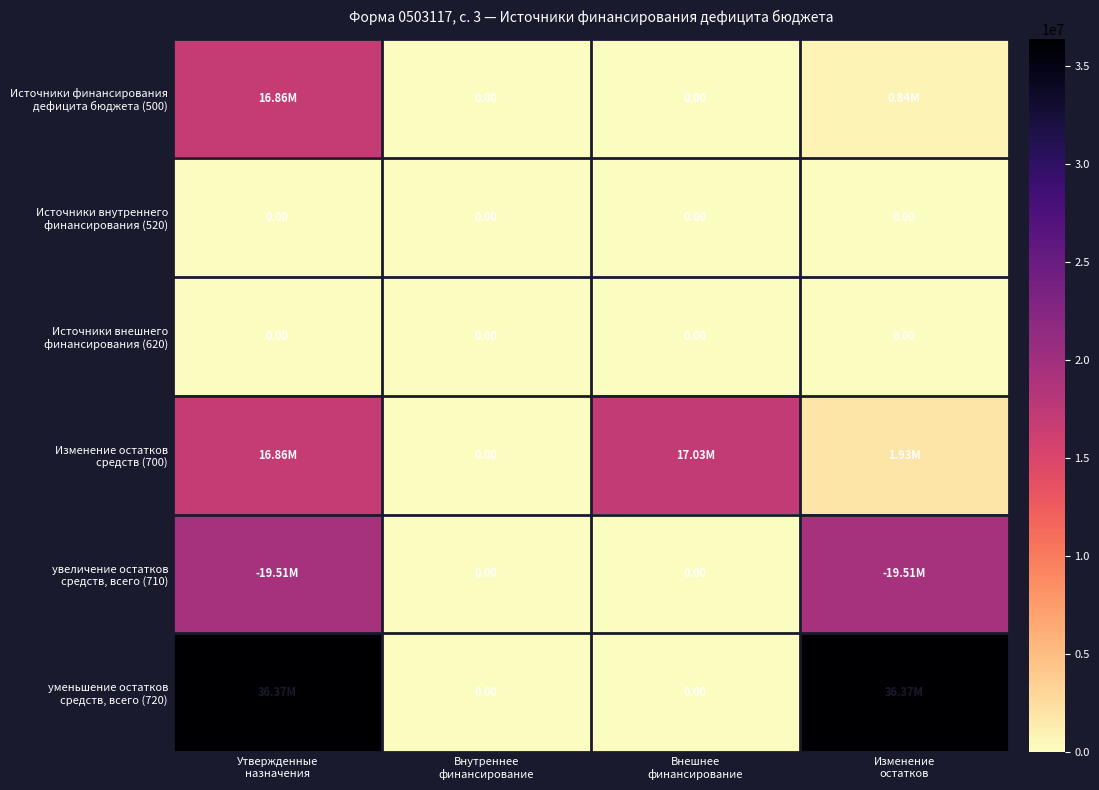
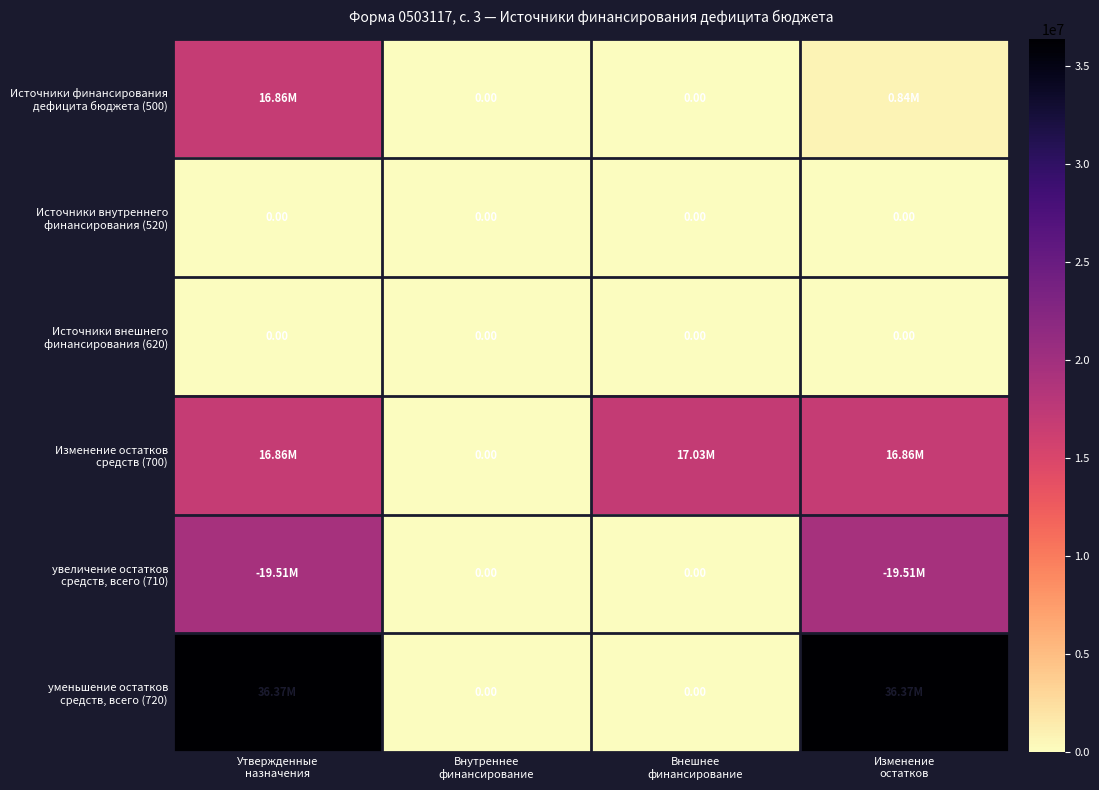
Изменение остатков средств (700), Изменение остатков: 1.93M -> 16.86M
